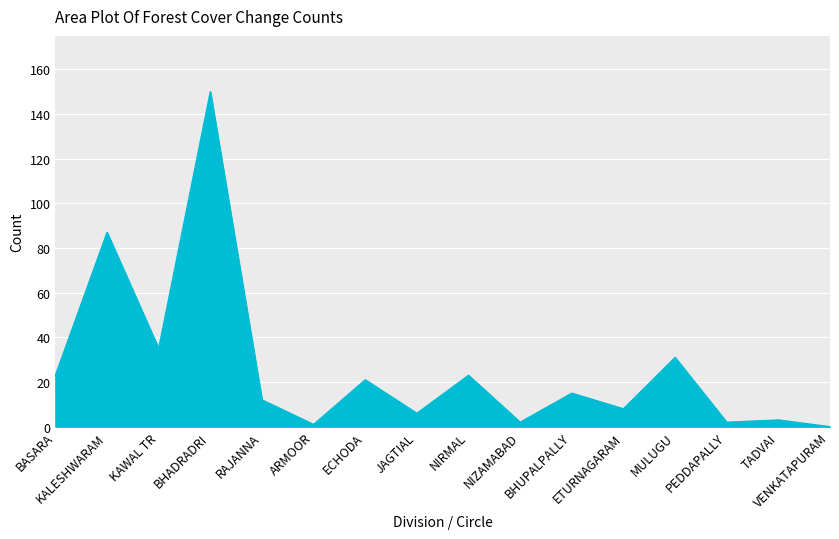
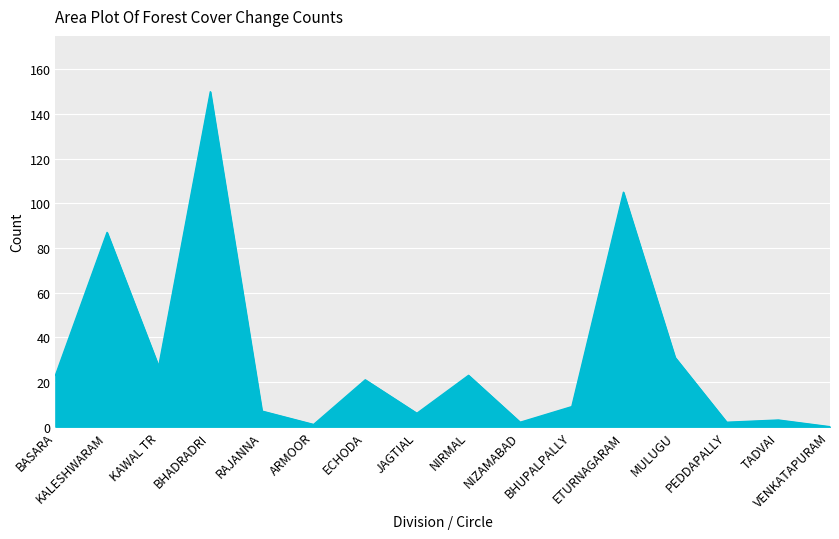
KAWAL TR: 35 -> 27
RAJANNA: 12 -> 7
BHUPALPALLY: 15 -> 9
ETURNAGARAM: 8 -> 105
